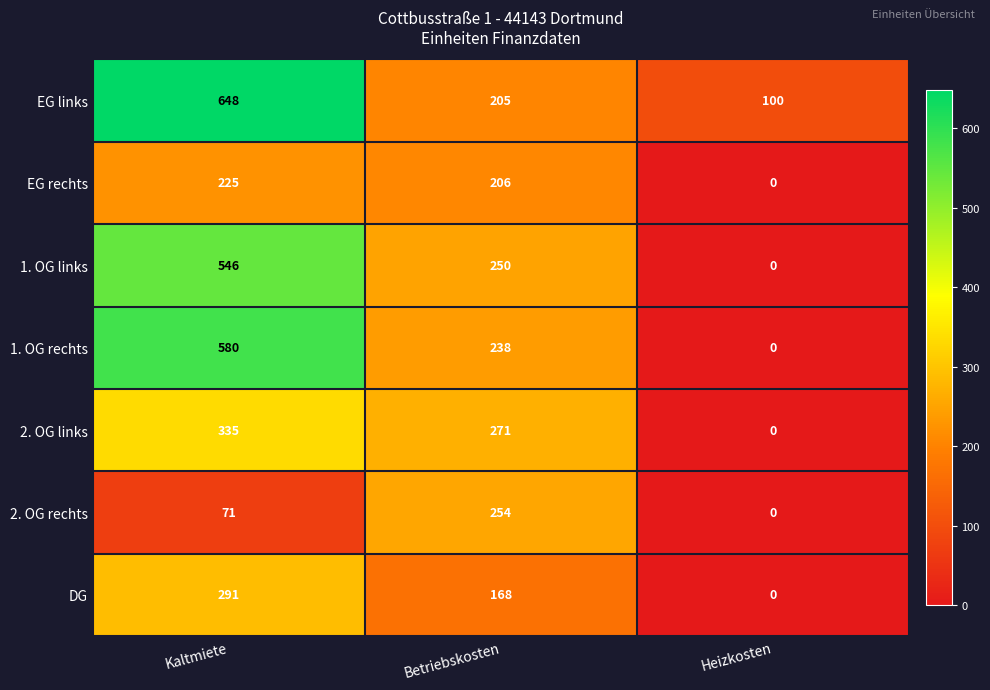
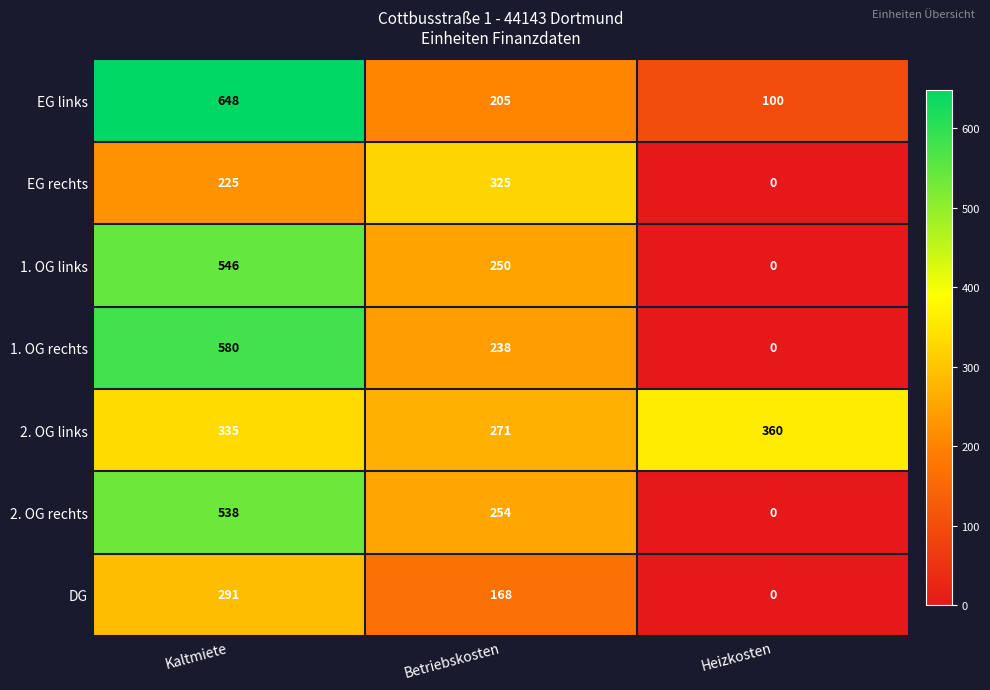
EG rechts, Betriebskosten: 206 -> 325
2. OG links, Heizkosten: 0 -> 360
2. OG rechts, Kaltmiete: 71 -> 538
